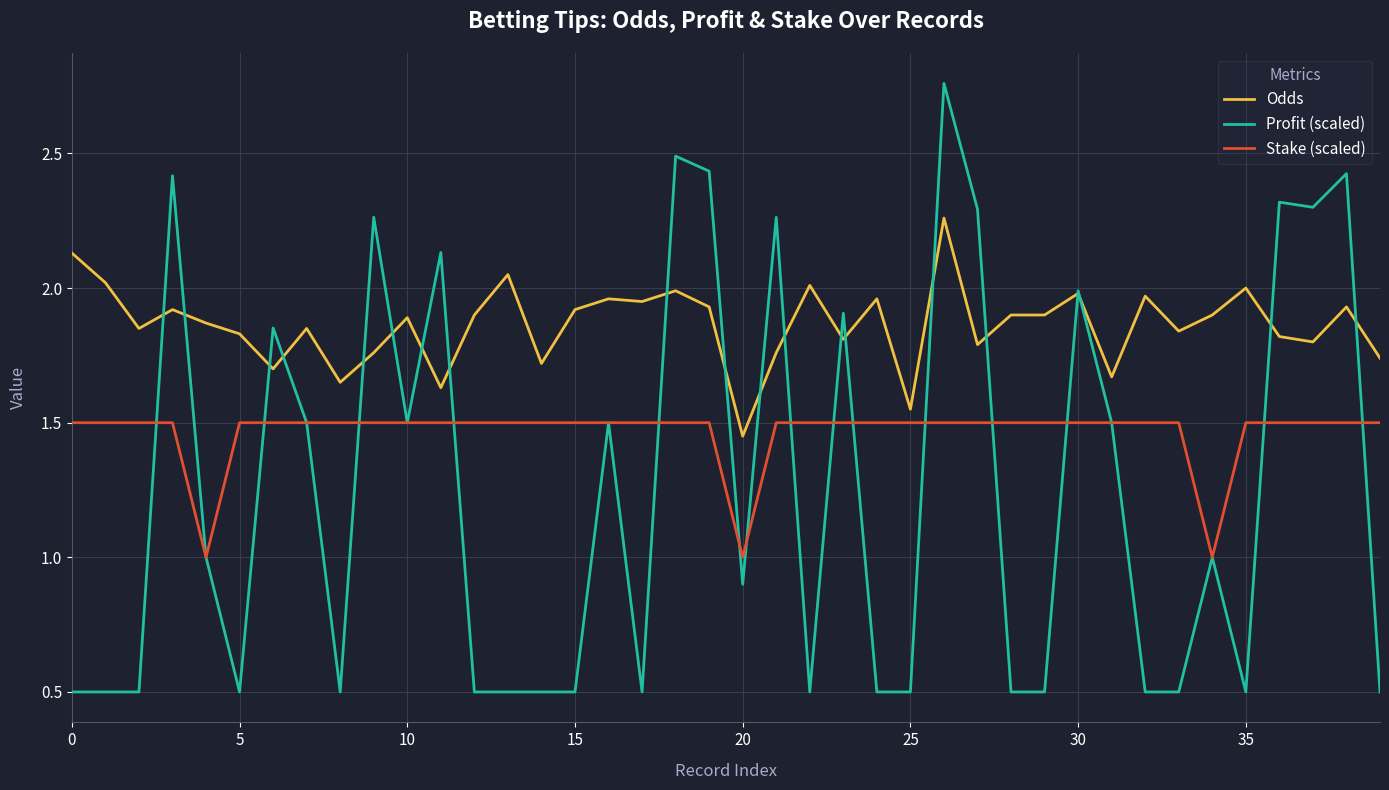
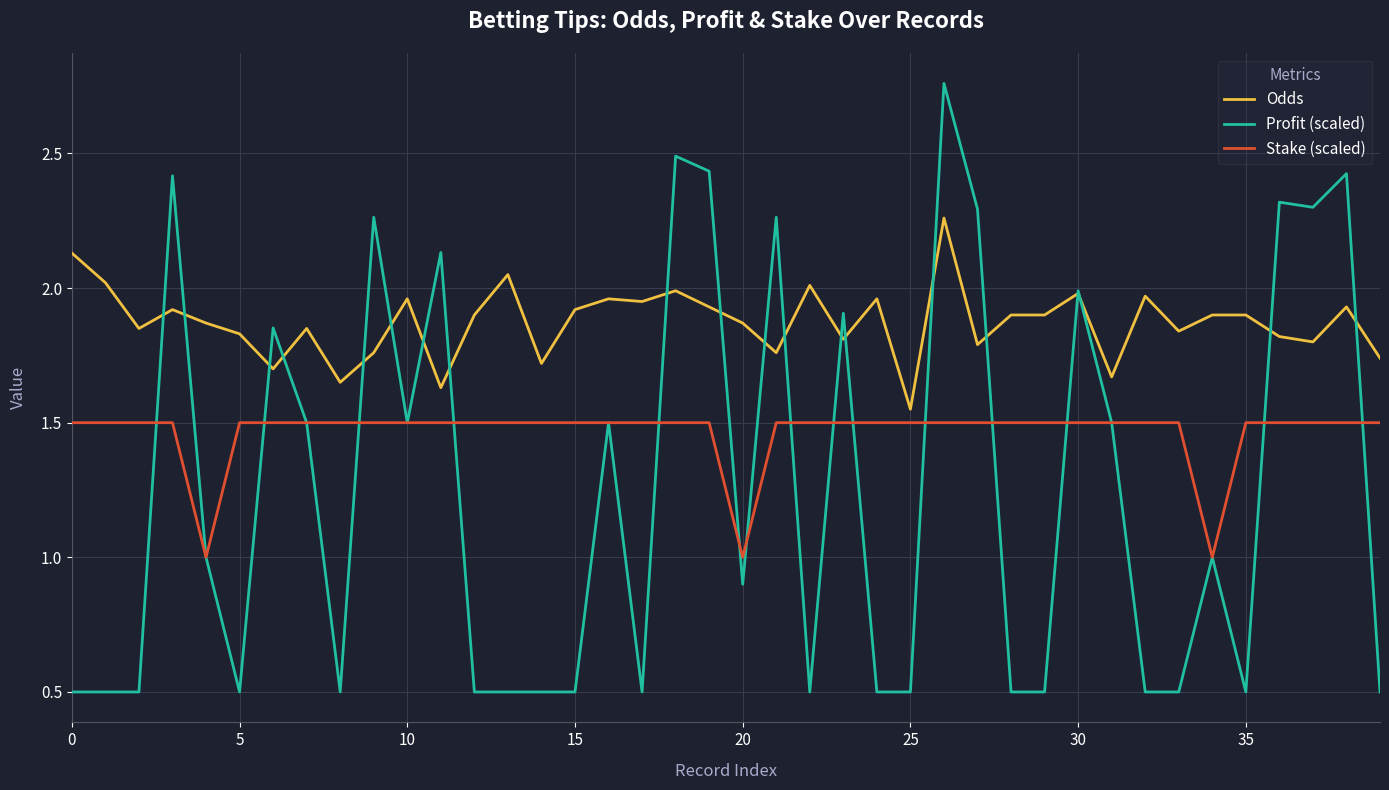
Odds, 10: 1.89 -> 1.96
Odds, 20: 1.45 -> 1.87
Odds, 35: 2.0 -> 1.9
